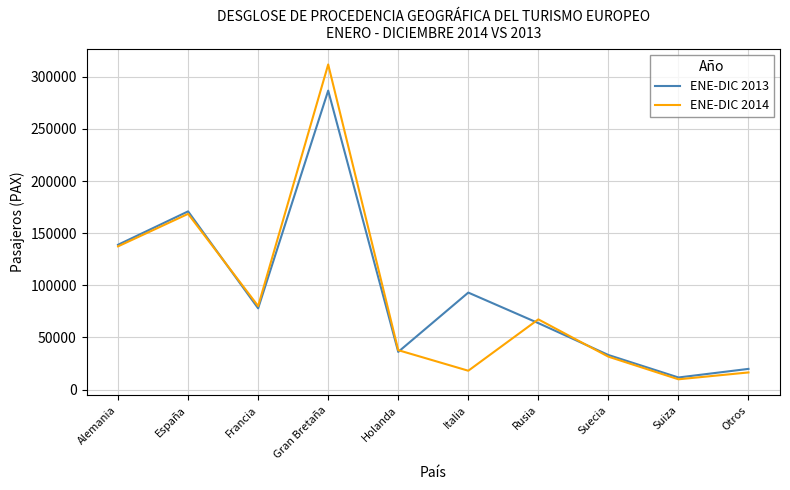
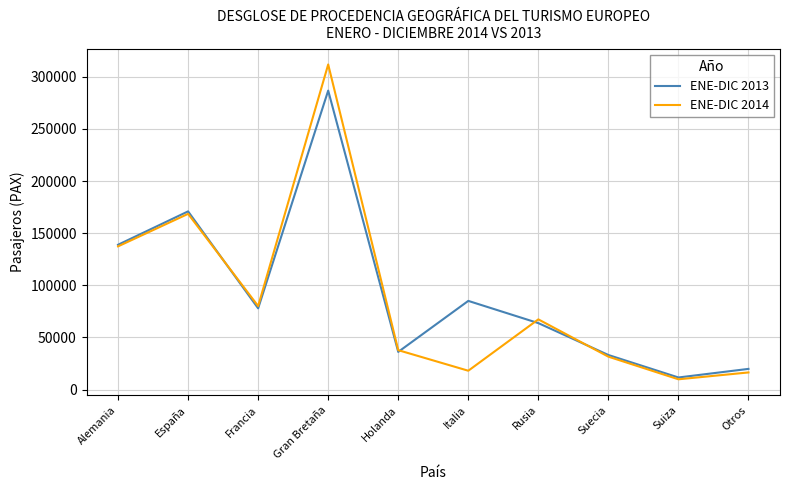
ENE-DIC 2013, Italia: 93000 -> 85000
